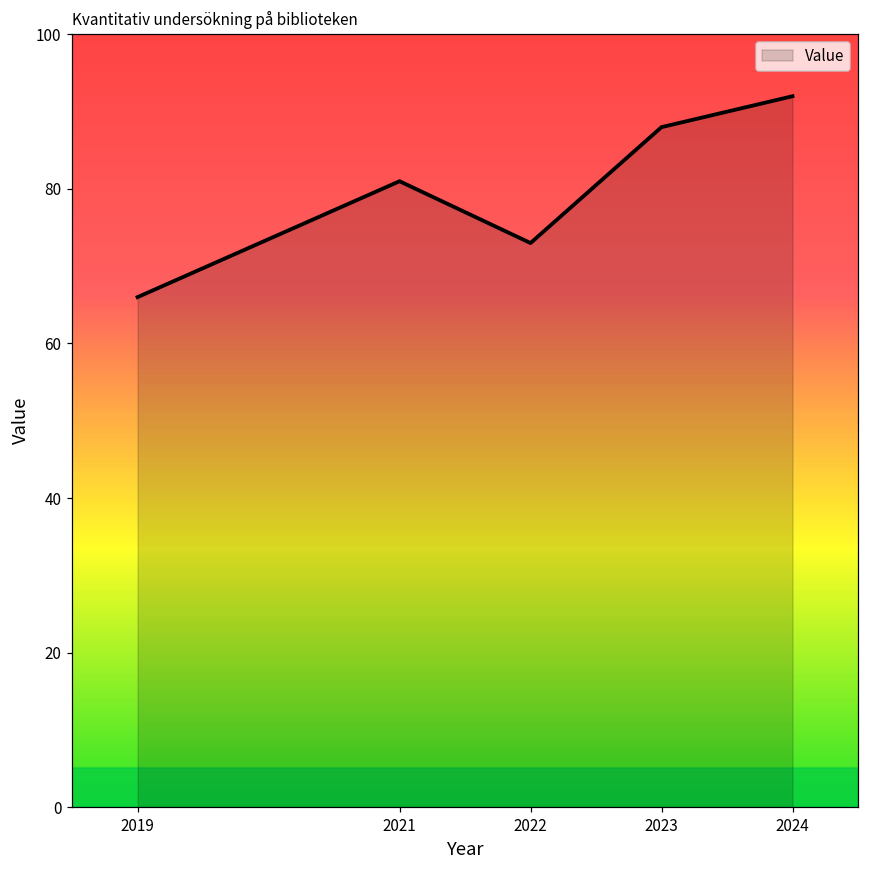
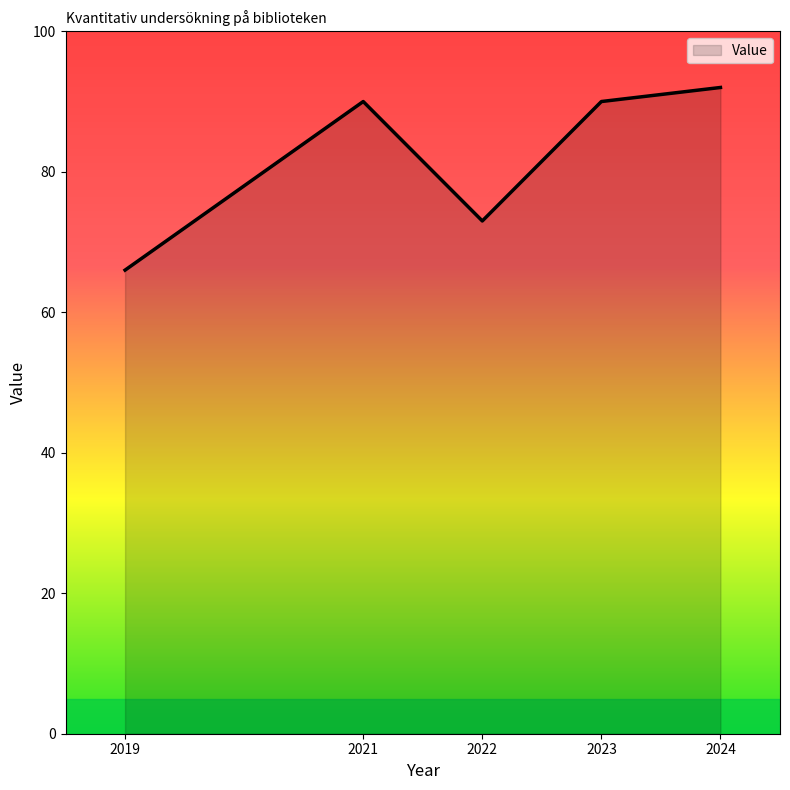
2021: 81 -> 90
2023: 88 -> 90
